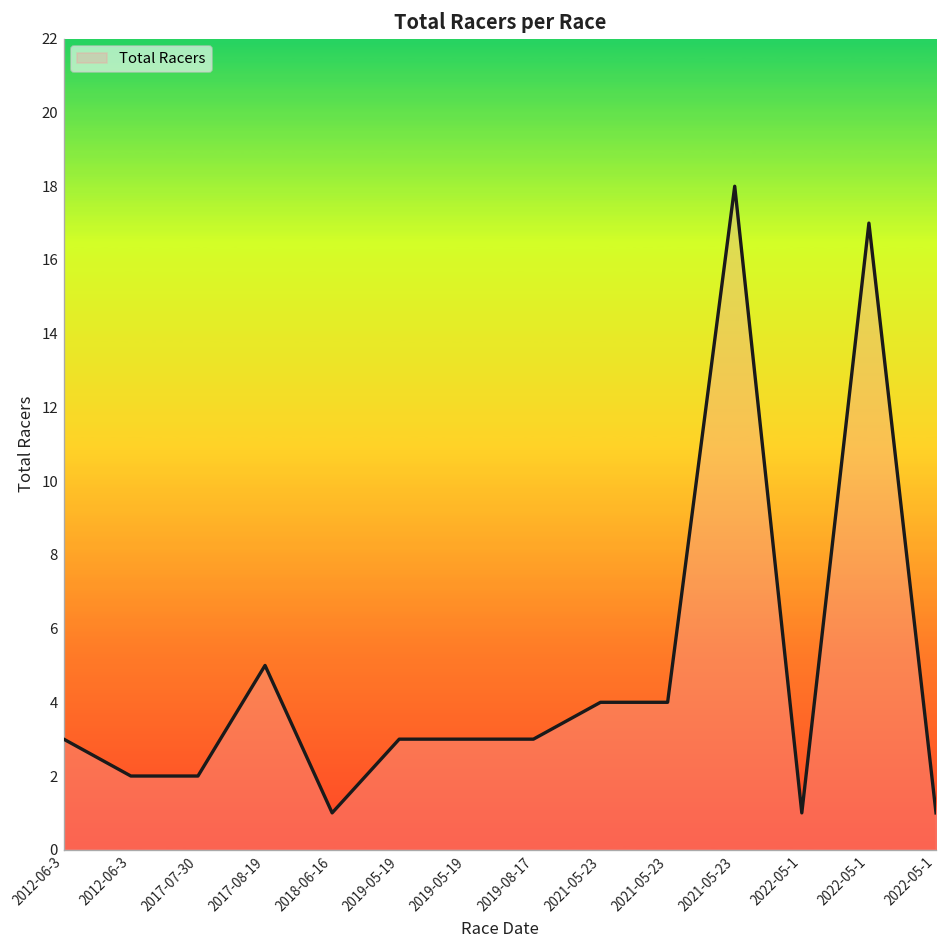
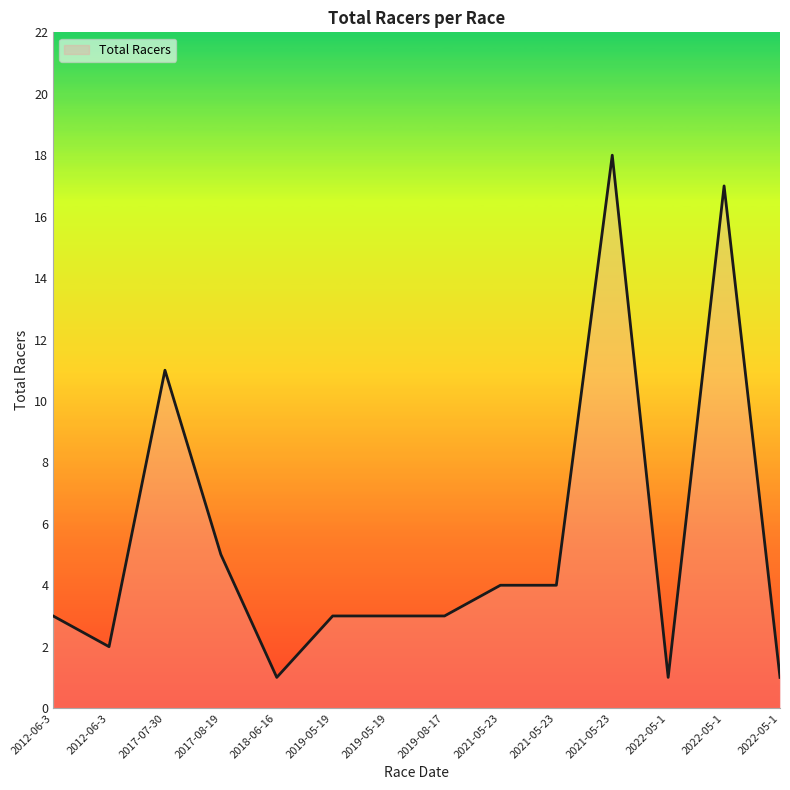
2017-07-30: 2 -> 11
